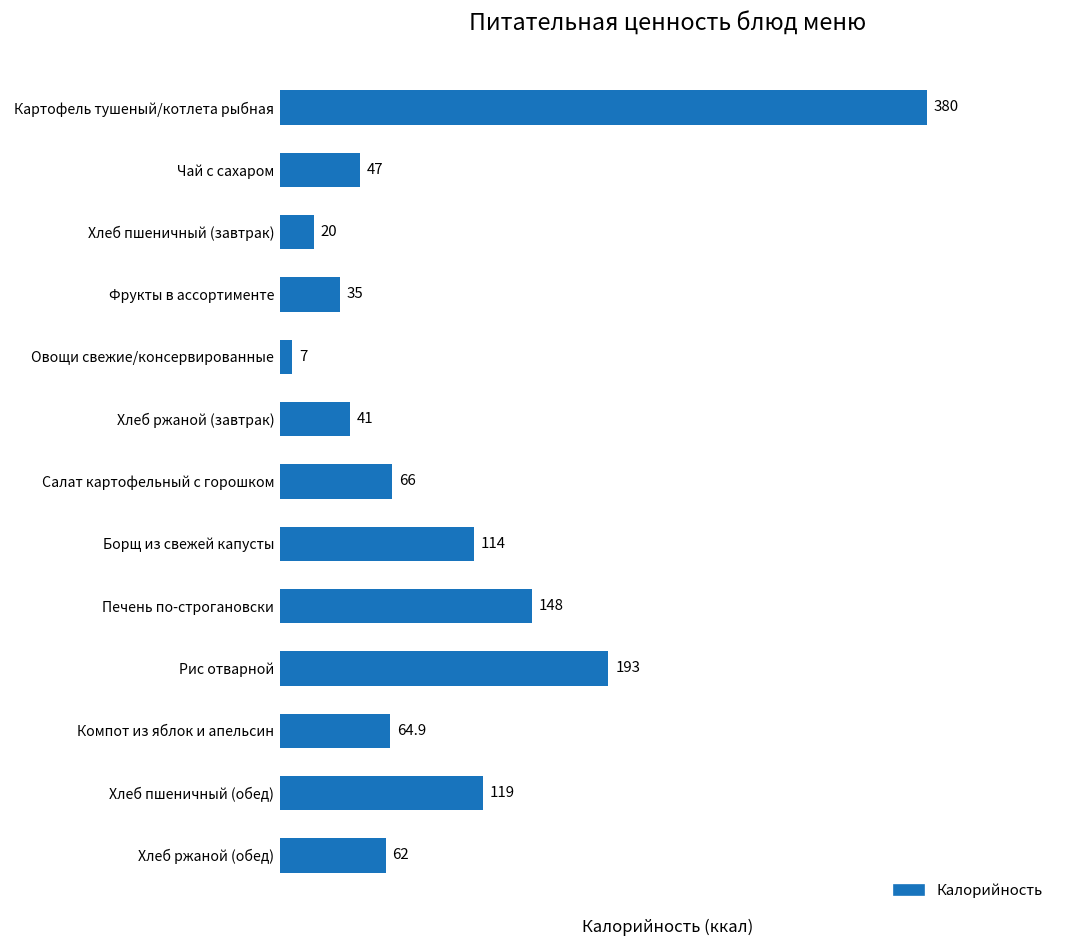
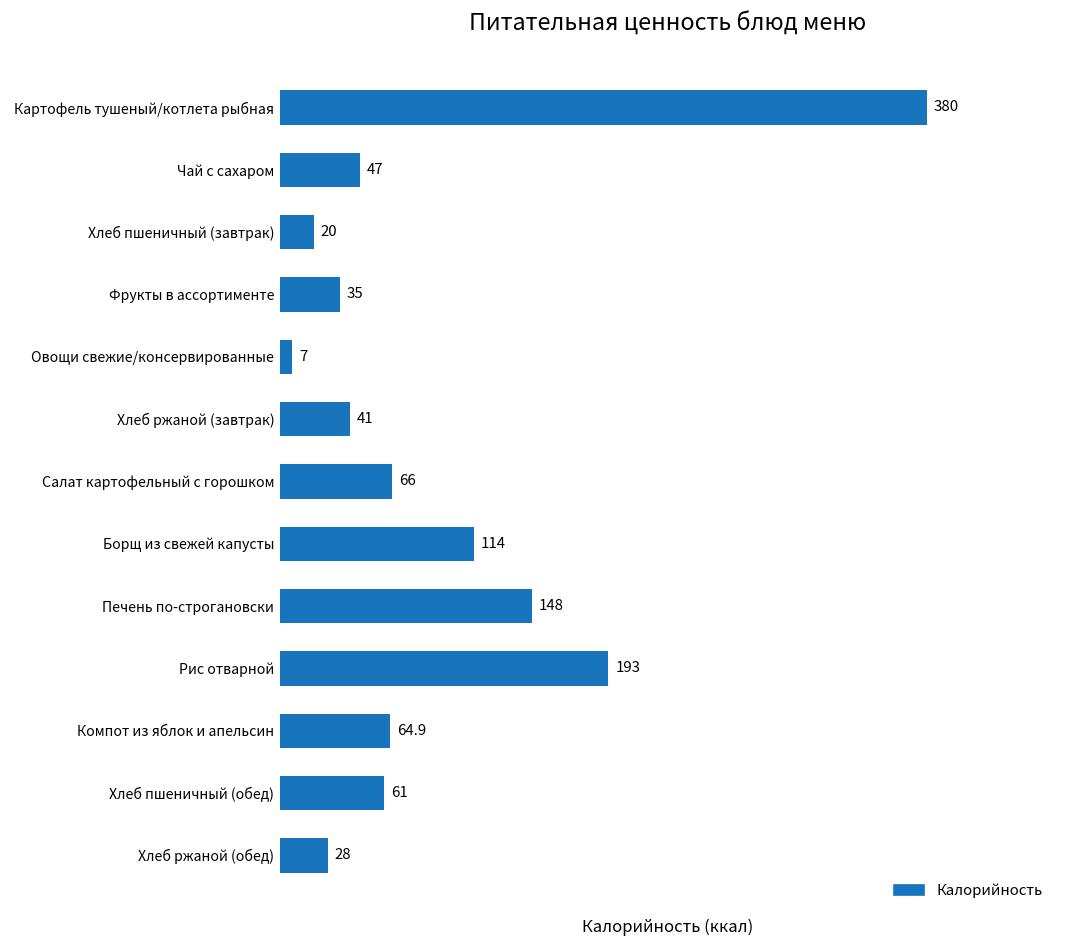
Хлеб пшеничный (обед): 119 -> 61
Хлеб ржаной (обед): 62 -> 28
